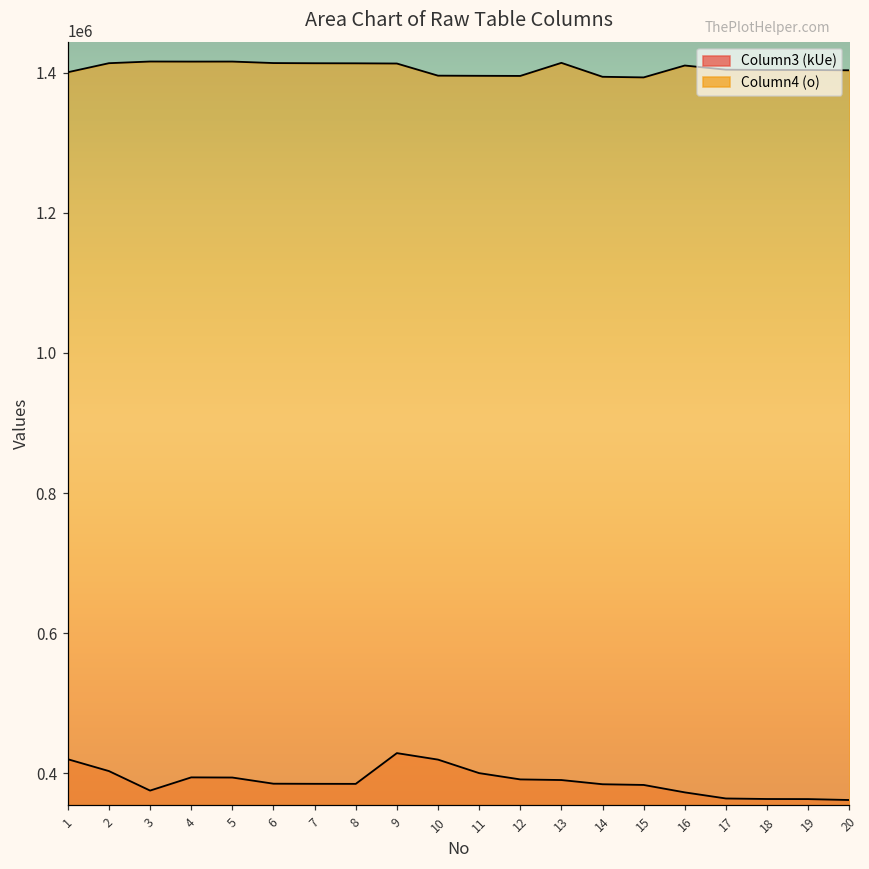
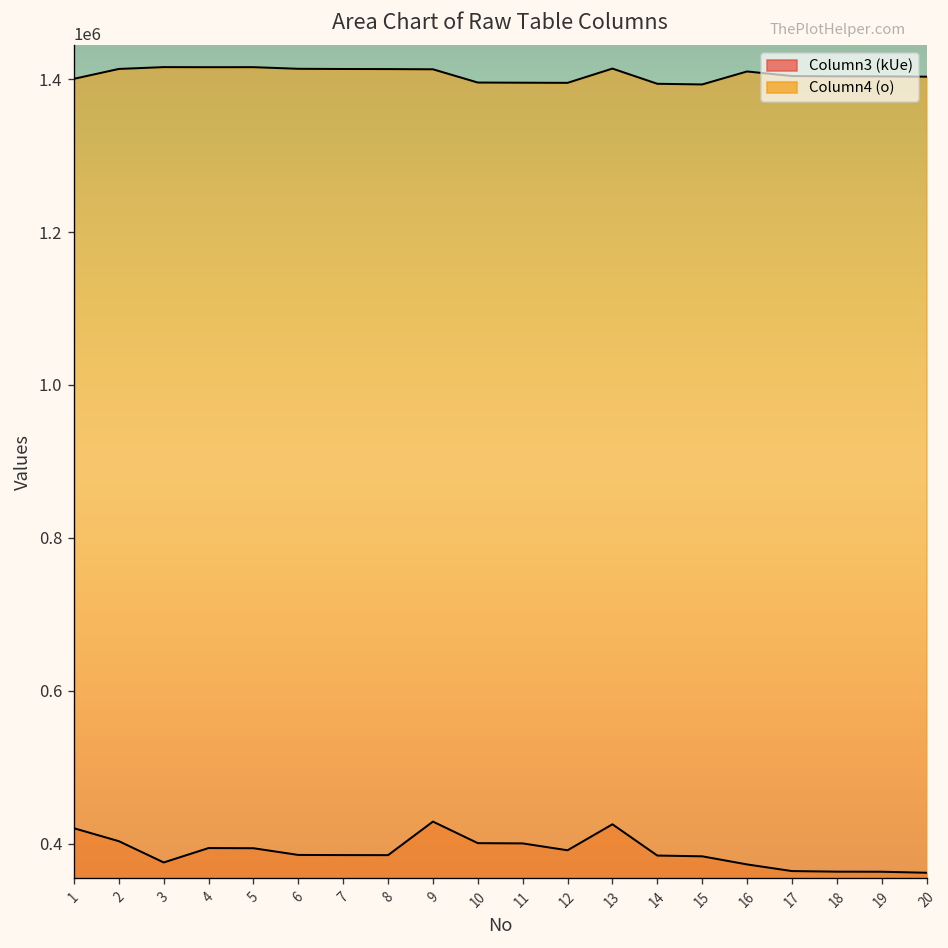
Column3 (kUe), 10: 420000 -> 400000
Column3 (kUe), 13: 390000 -> 430000
